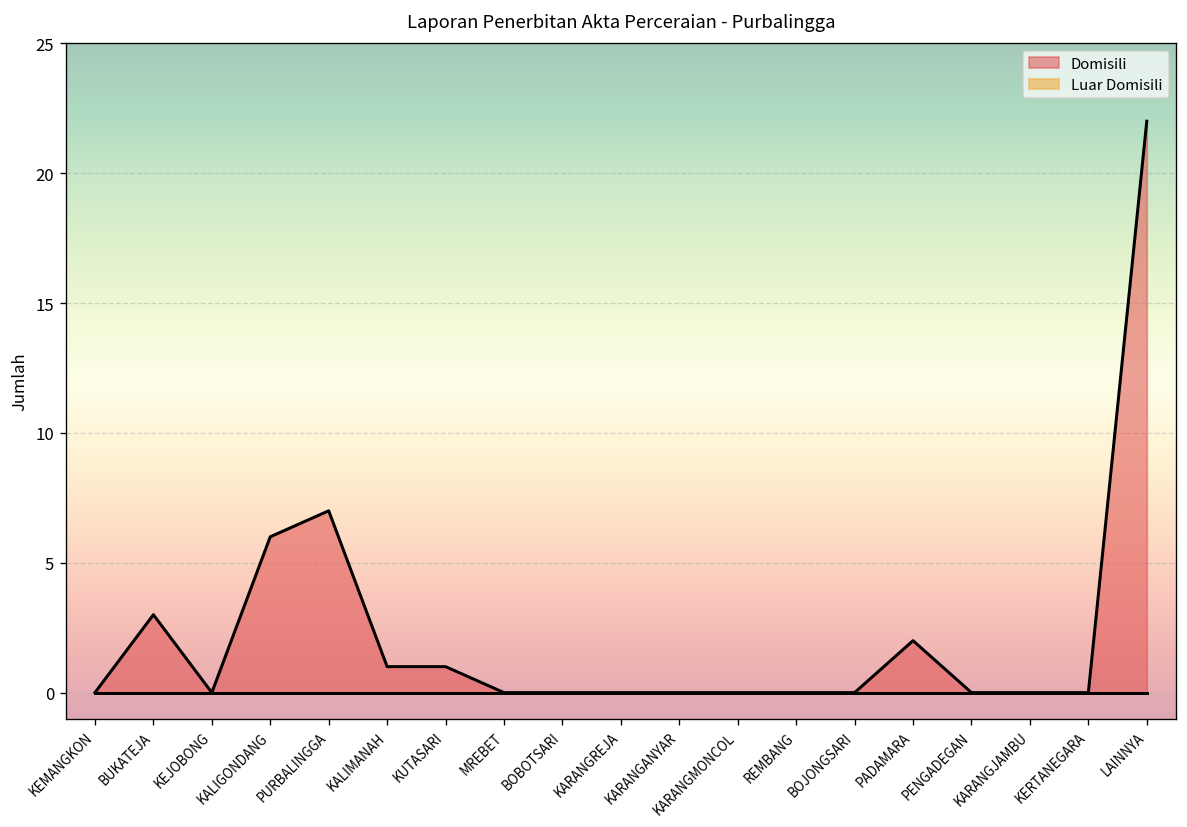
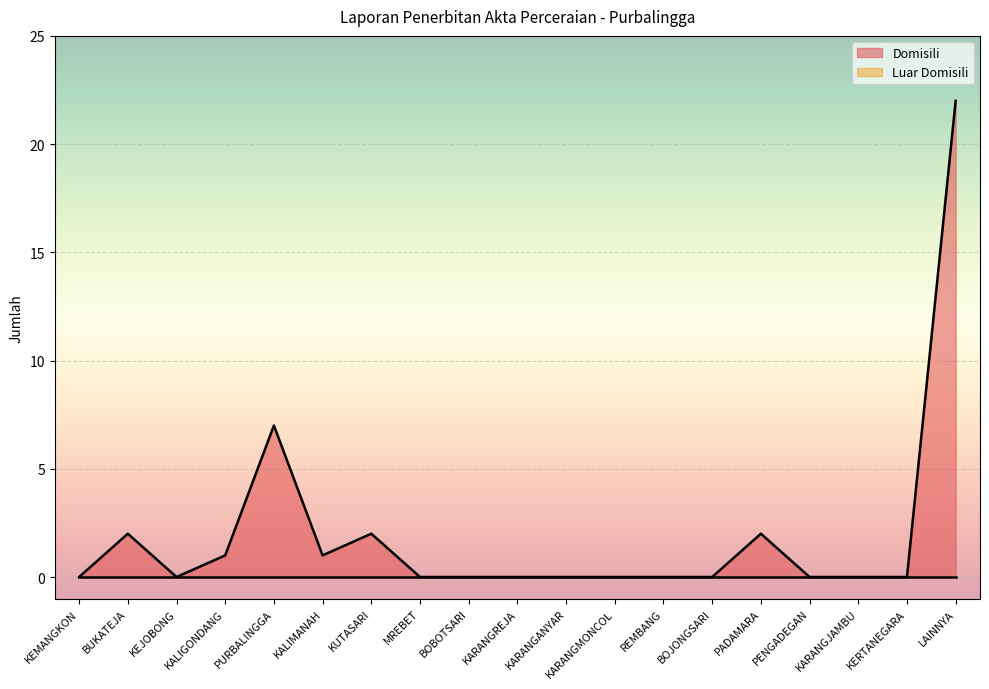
Domisili, BUKATEJA: 3 -> 2
Domisili, KALIGONDANG: 6 -> 1
Domisili, KUTASARI: 1 -> 2
